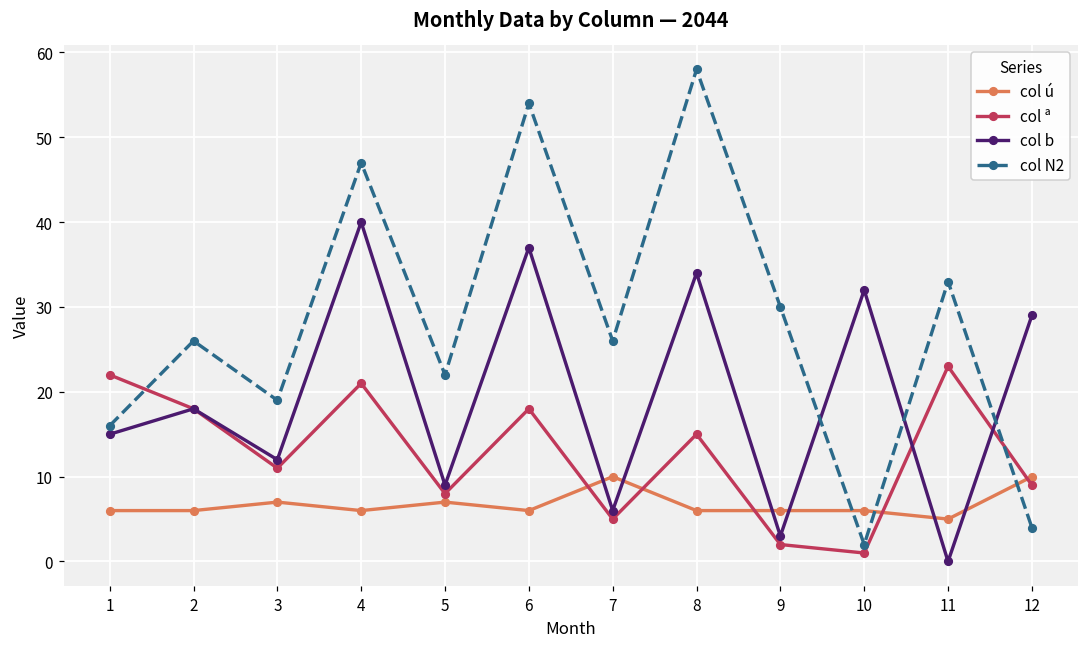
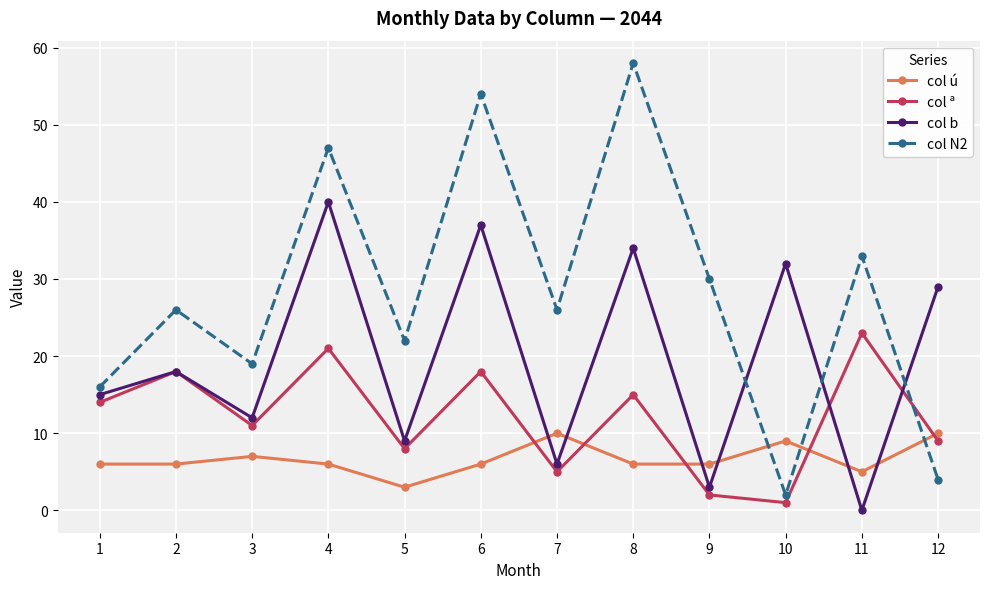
col ª, 1: 22 -> 14
col ú, 5: 7 -> 3
col ú, 10: 6 -> 9
